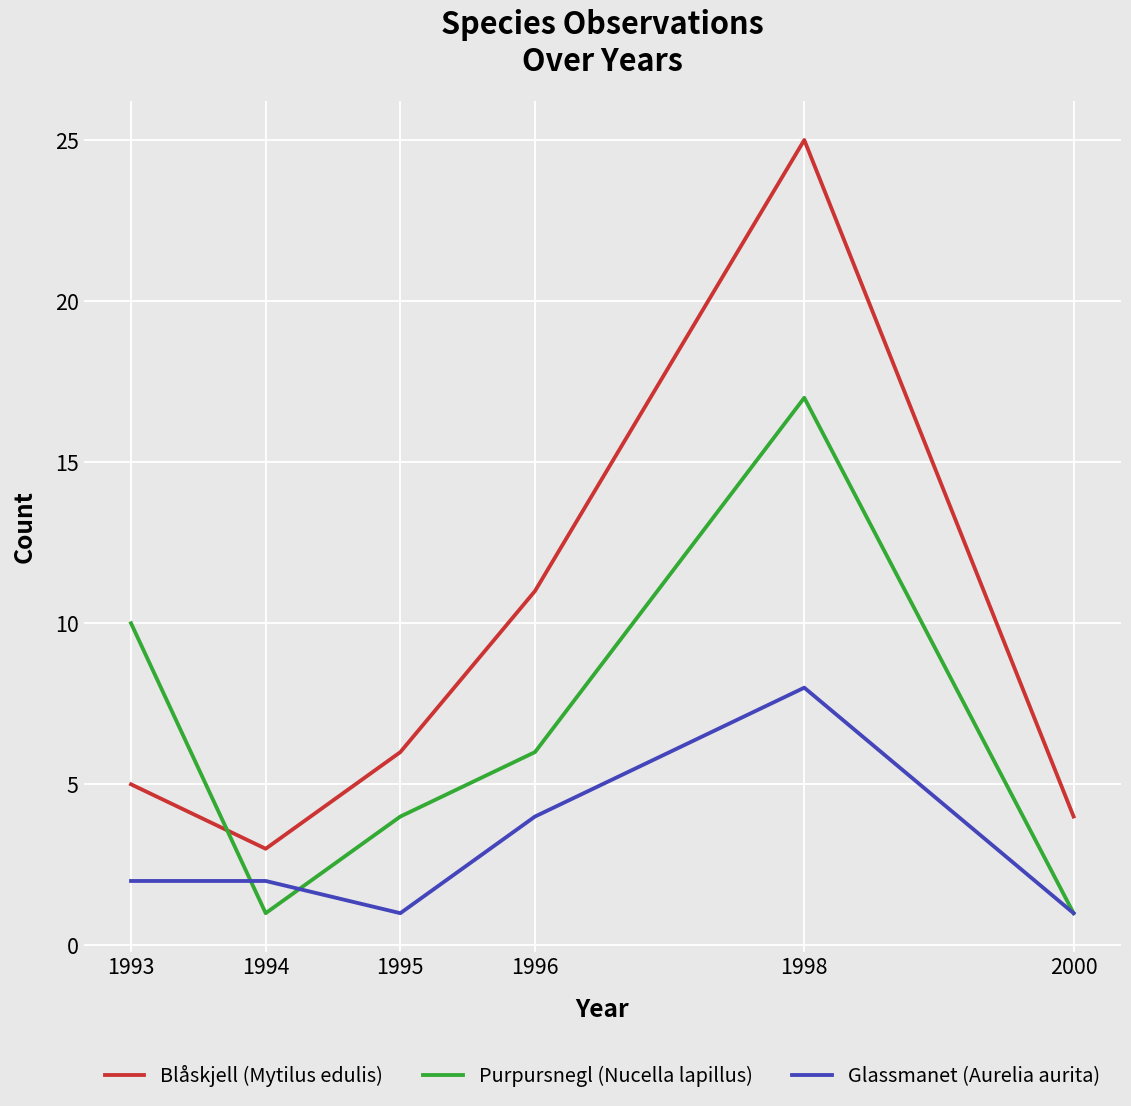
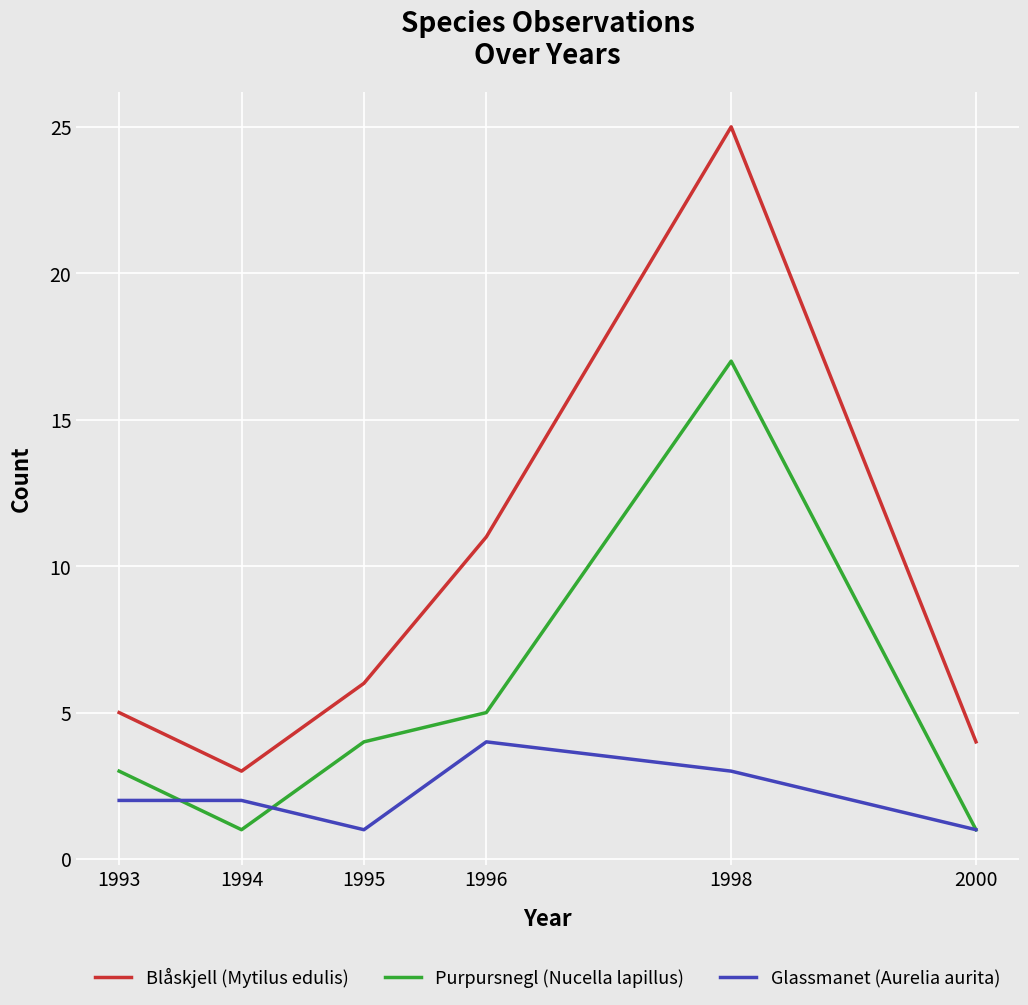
Purpursnegl (Nucella lapillus), 1993: 10 -> 3
Purpursnegl (Nucella lapillus), 1996: 6 -> 5
Glassmanet (Aurelia aurita), 1998: 8 -> 3
